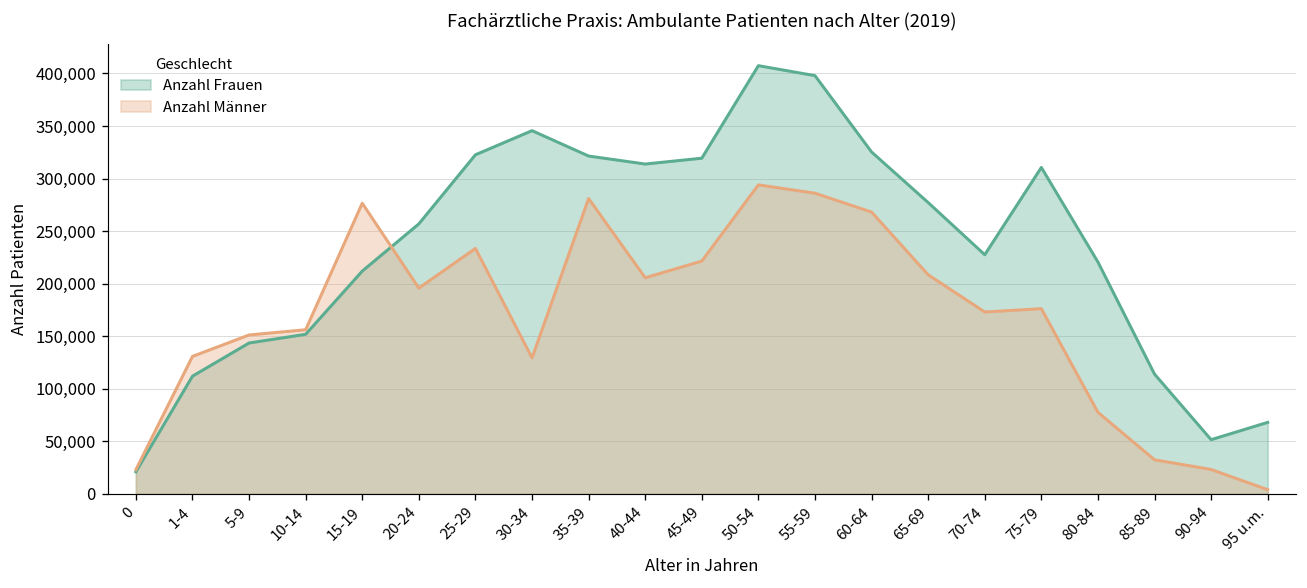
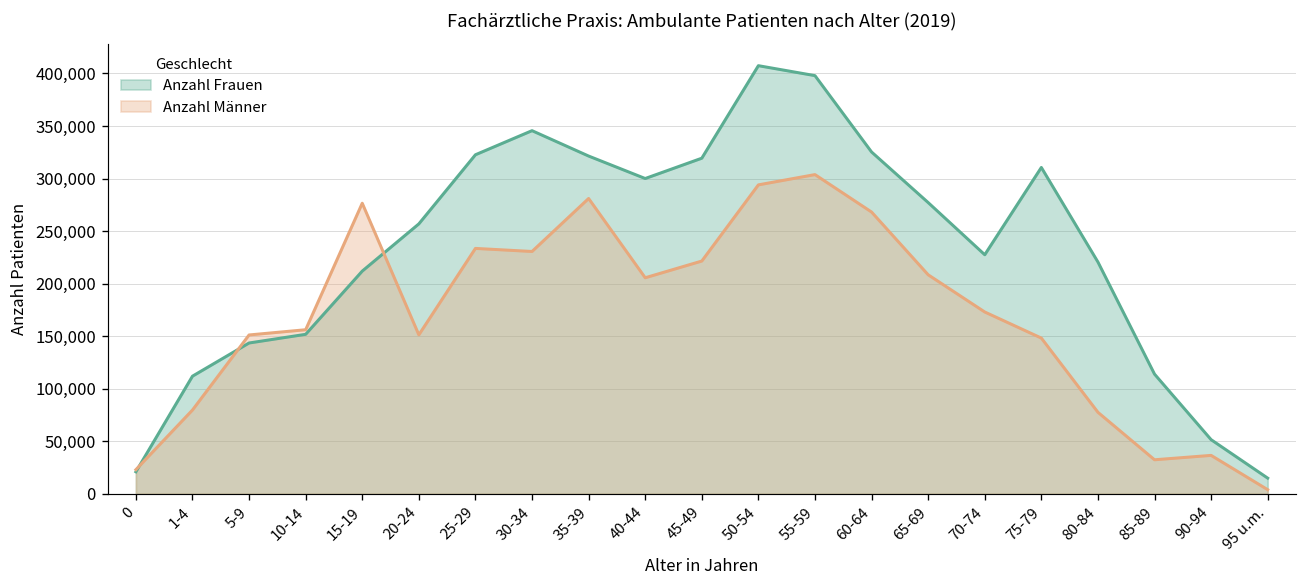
Anzahl Männer, 1-4: 130,000 -> 80,000
Anzahl Männer, 20-24: 200,000 -> 150,000
Anzahl Männer, 30-34: 130,000 -> 230,000
Anzahl Frauen, 40-44: 310,000 -> 300,000
Anzahl Männer, 55-59: 290,000 -> 300,000
Anzahl Männer, 75-79: 180,000 -> 150,000
Anzahl Männer, 90-94: 20,000 -> 40,000
Anzahl Frauen, 95 u.m.: 70,000 -> 10,000
